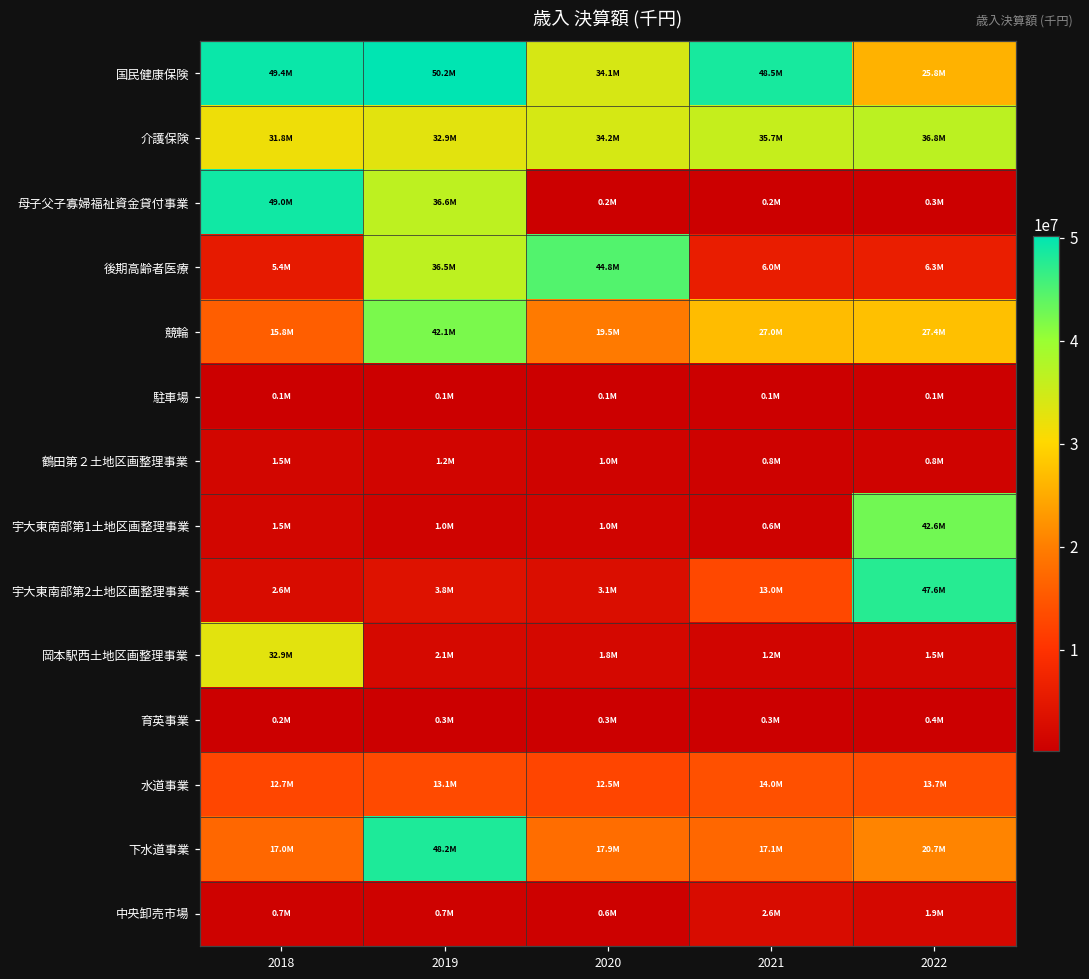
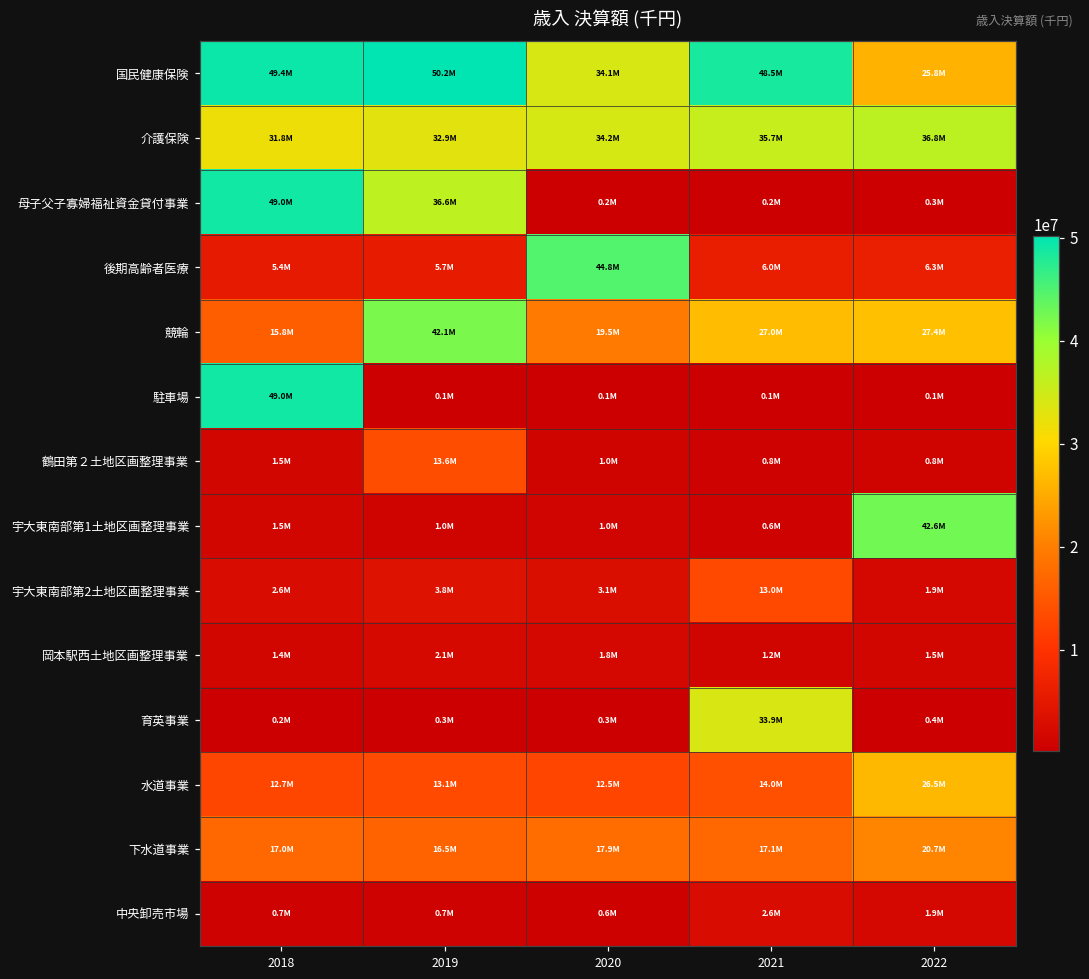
後期高齢者医療, 2019: 36.5M -> 5.7M
駐車場, 2018: 0.1M -> 49.0M
鶴田第２土地区画整理事業, 2019: 1.2M -> 13.6M
宇大東南部第2土地区画整理事業, 2022: 47.6M -> 1.9M
岡本駅西土地区画整理事業, 2018: 32.9M -> 1.4M
育英事業, 2021: 0.3M -> 33.9M
水道事業, 2022: 13.7M -> 26.5M
下水道事業, 2019: 48.2M -> 16.5M
